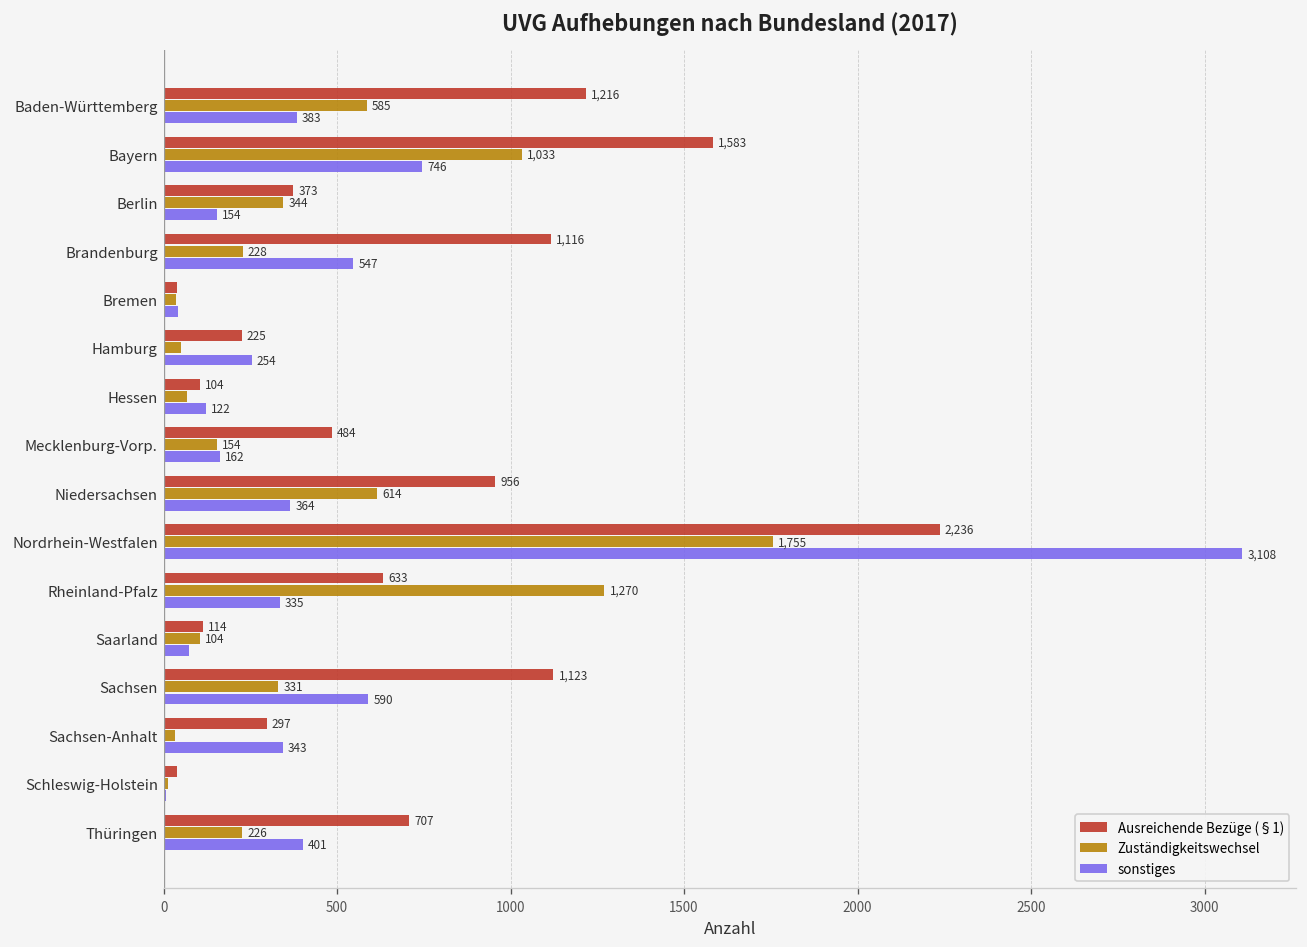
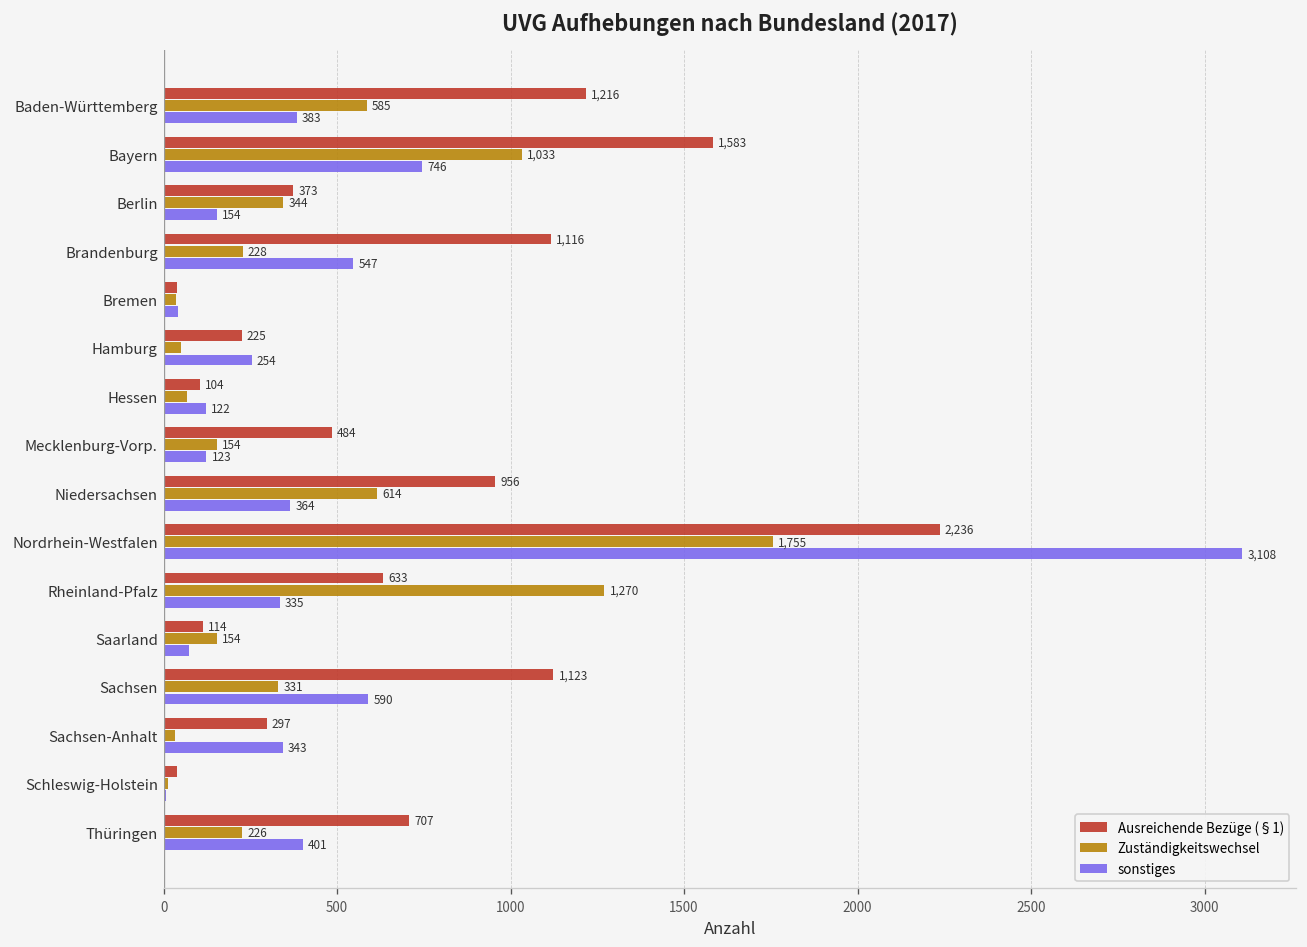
sonstiges, Mecklenburg-Vorp.: 162 -> 123
Zuständigkeitswechsel, Saarland: 104 -> 154
